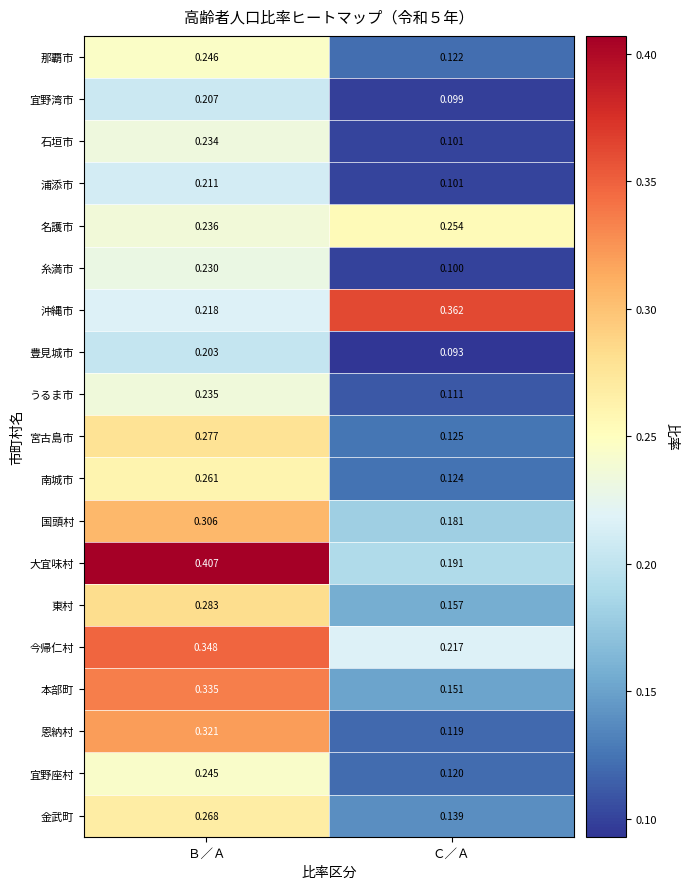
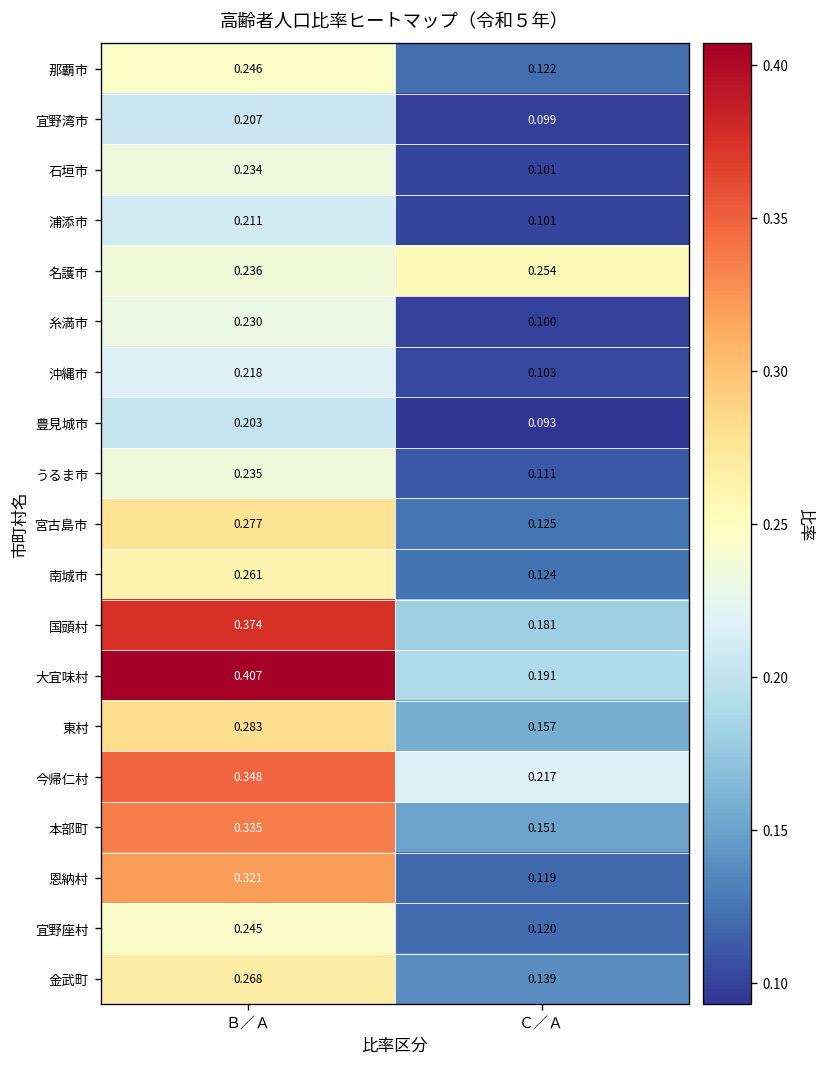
沖縄市, Ｃ／Ａ: 0.362 -> 0.103
国頭村, Ｂ／Ａ: 0.306 -> 0.374
